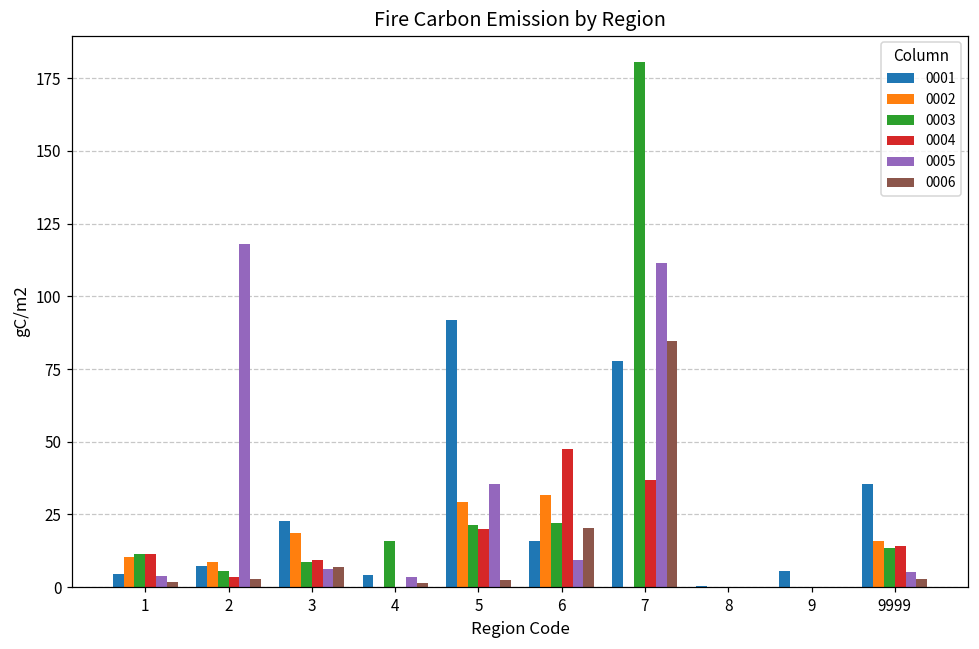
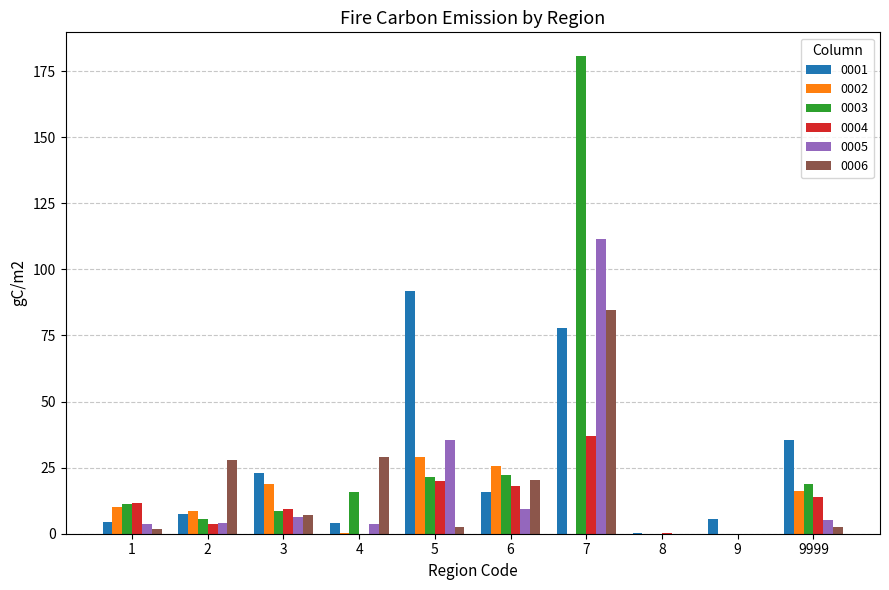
0005, 2: 118 -> 4
0006, 2: 3 -> 28
0006, 4: 1 -> 29
0002, 6: 32 -> 26
0004, 6: 48 -> 18
0003, 9999: 13 -> 19
